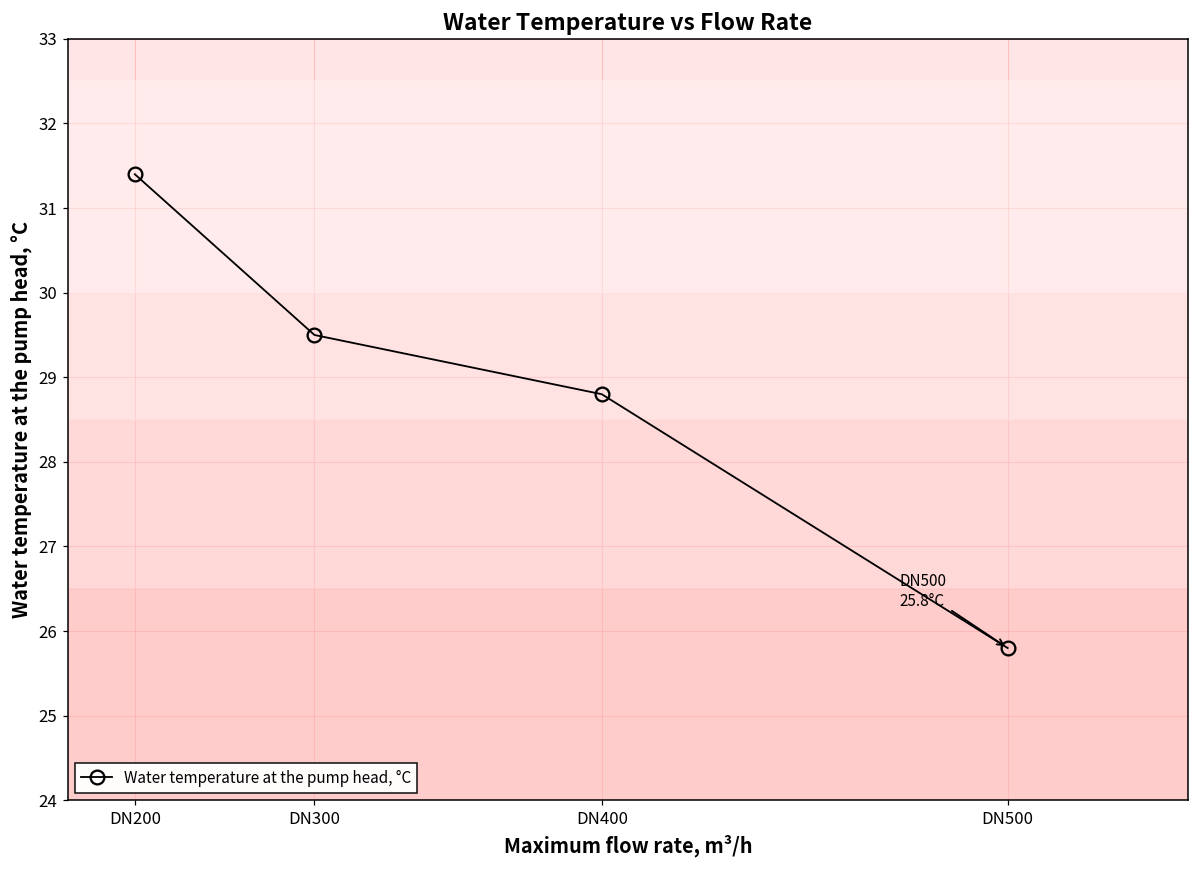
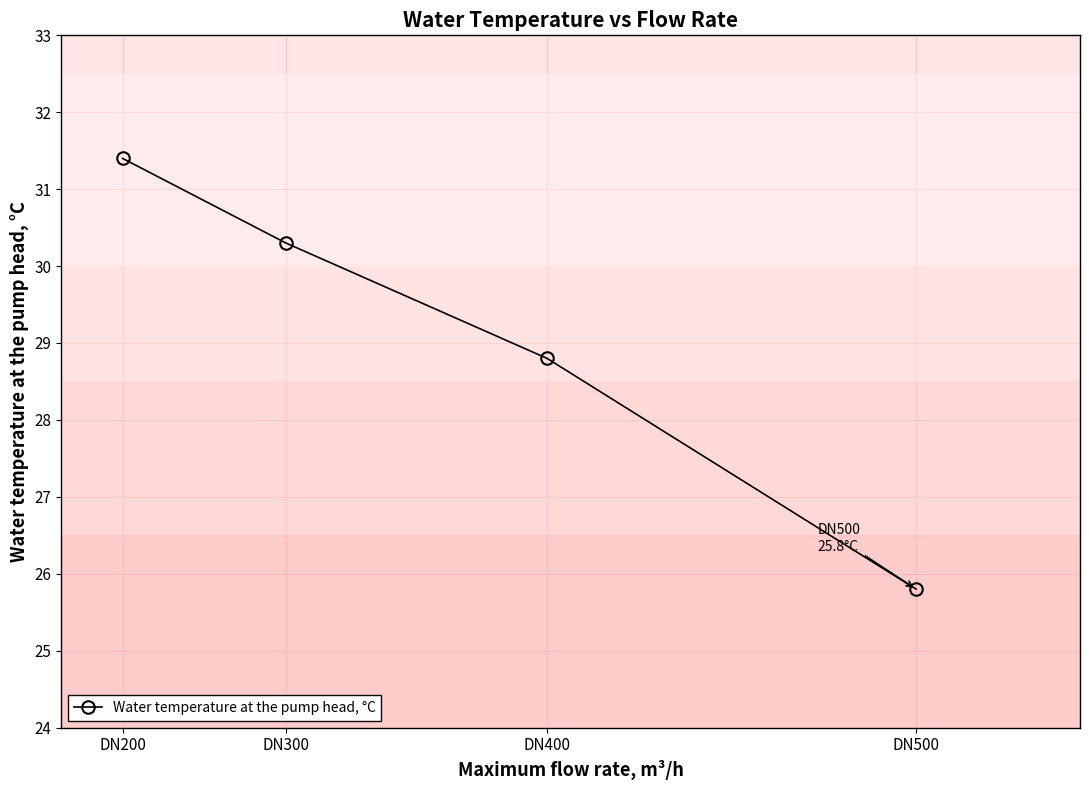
DN300: 29.5 -> 30.3
